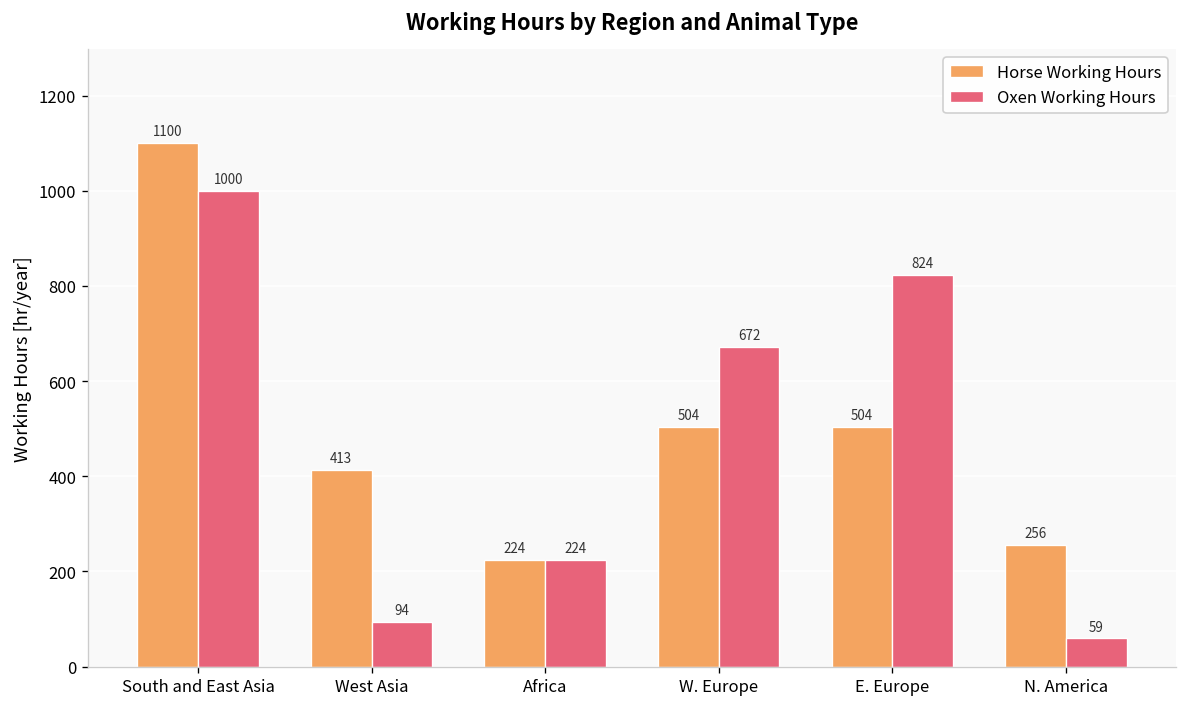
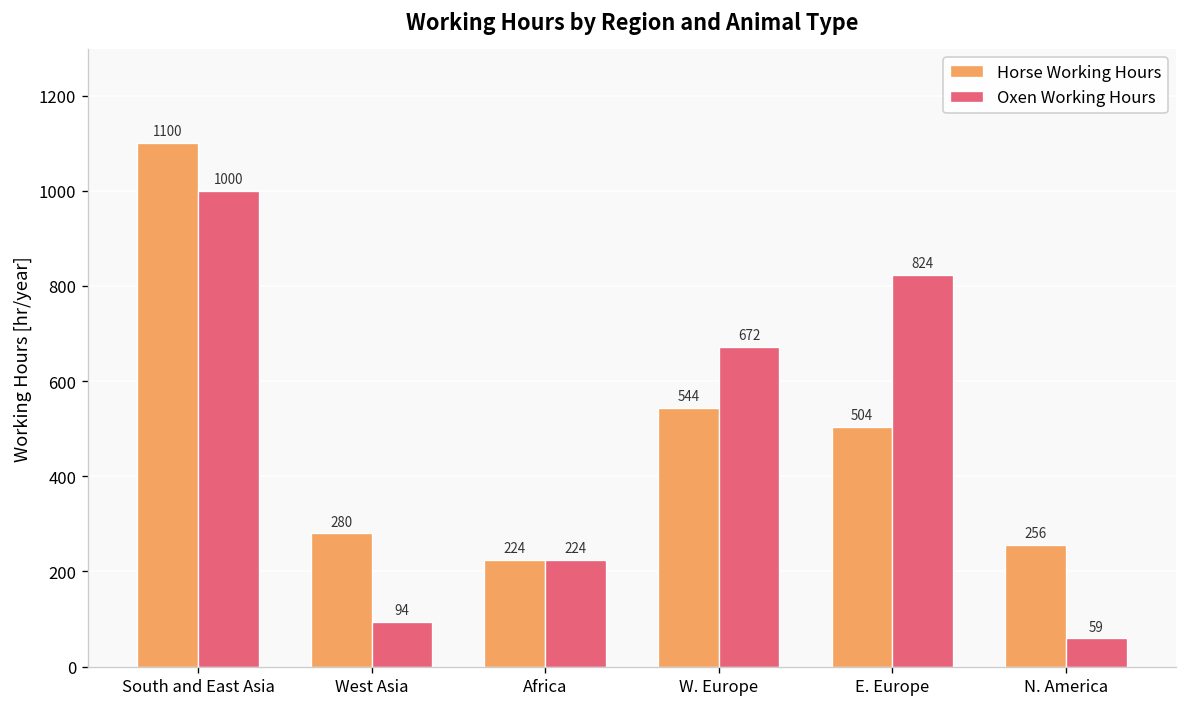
Horse Working Hours, West Asia: 413 -> 280
Horse Working Hours, W. Europe: 504 -> 544
